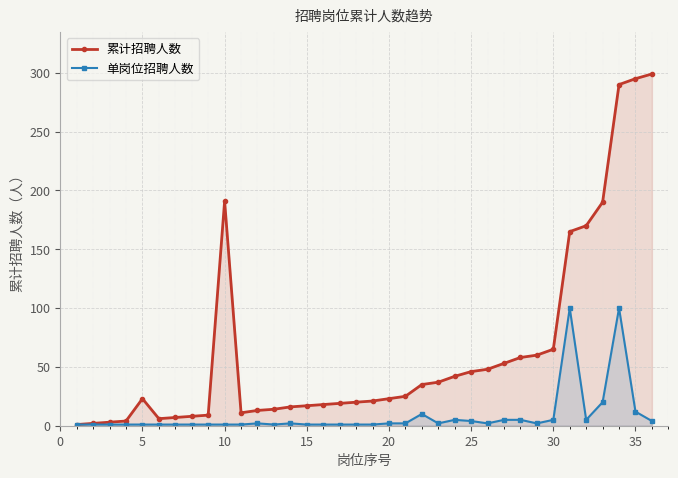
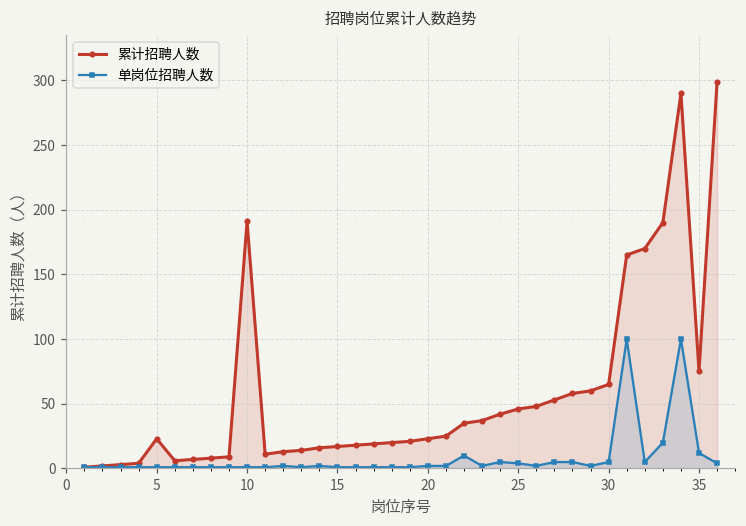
累计招聘人数, 35: 295 -> 75
